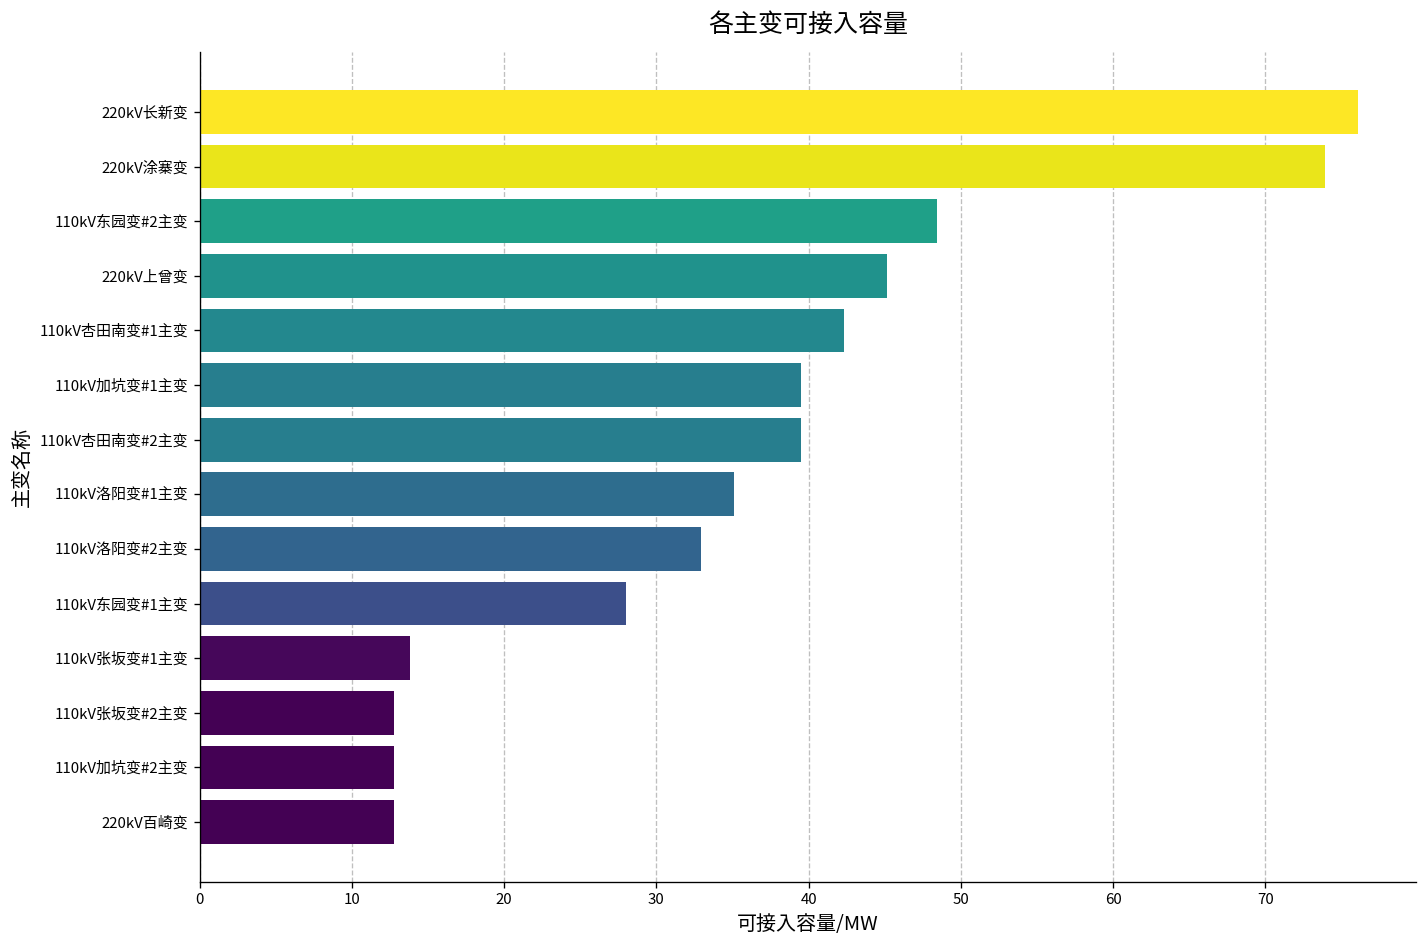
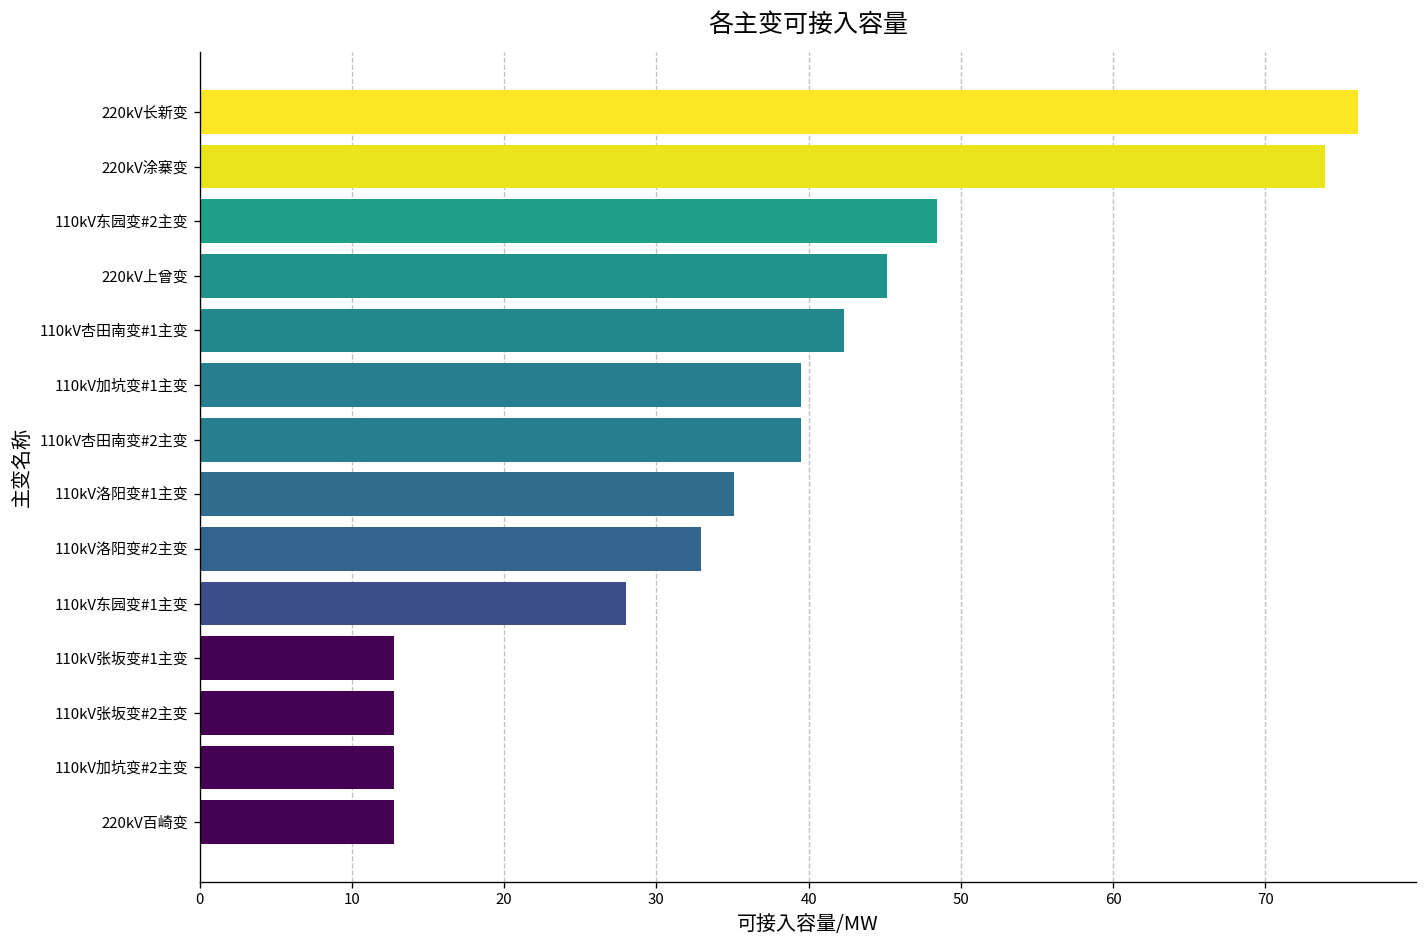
110kV张坂变#1主变: 13.8 -> 12.8
